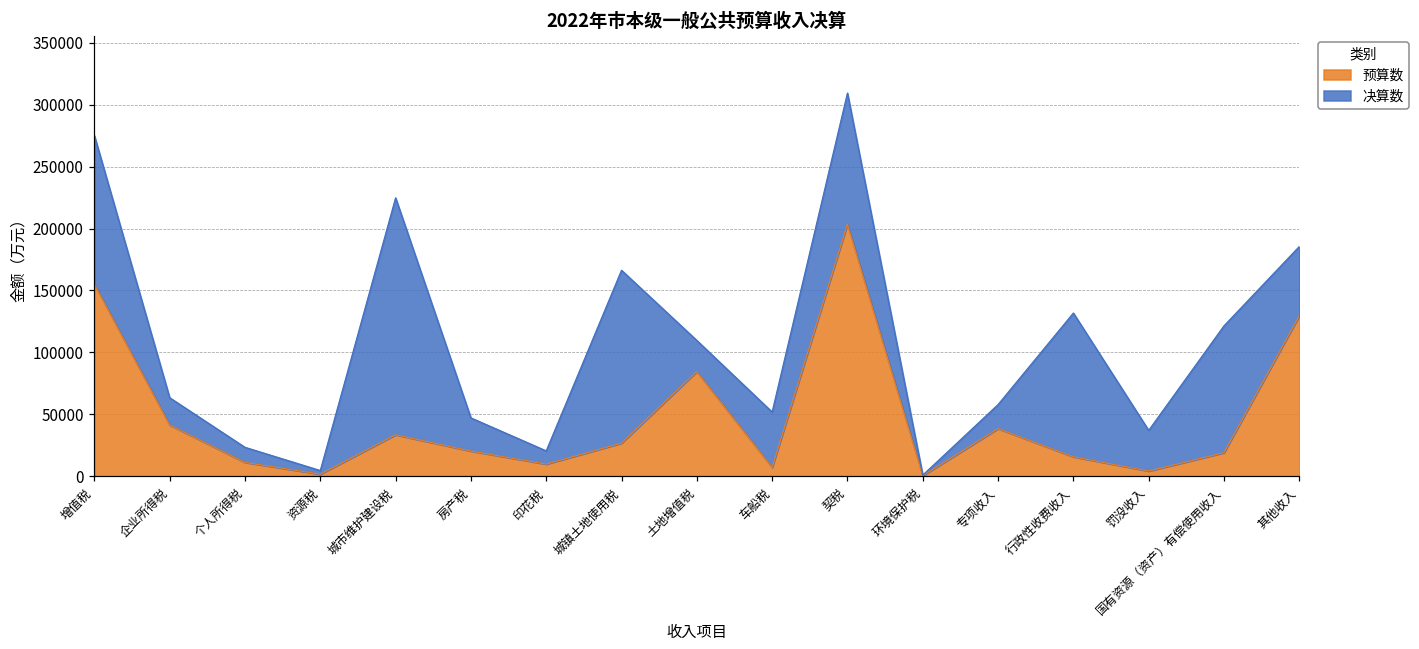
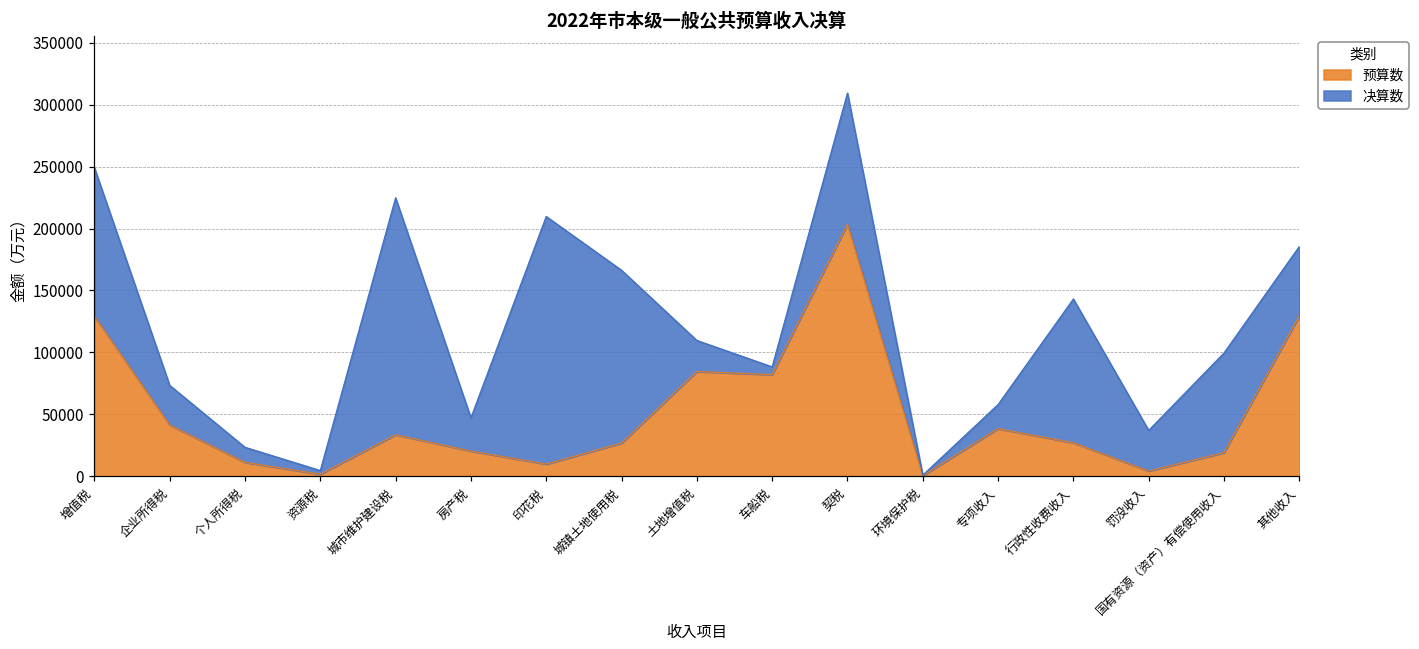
预算数, 增值税: 155000 -> 129000
决算数, 企业所得税: 22000 -> 32000
决算数, 印花税: 11000 -> 200000
预算数, 车船税: 7000 -> 82000
决算数, 车船税: 45000 -> 6000
预算数, 行政性收费收入: 16000 -> 27000
决算数, 国有资源（资产）有偿使用收入: 102000 -> 80000
